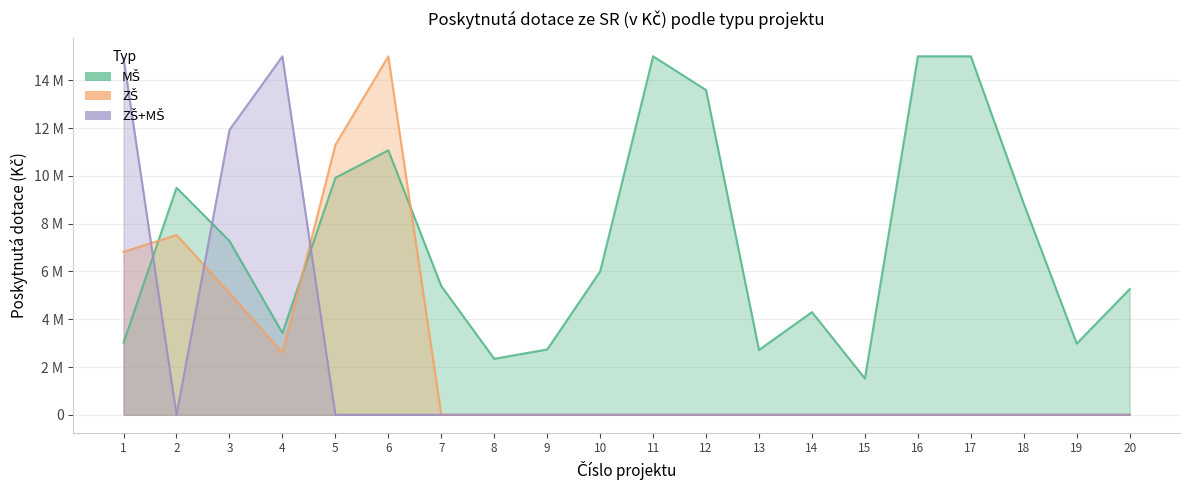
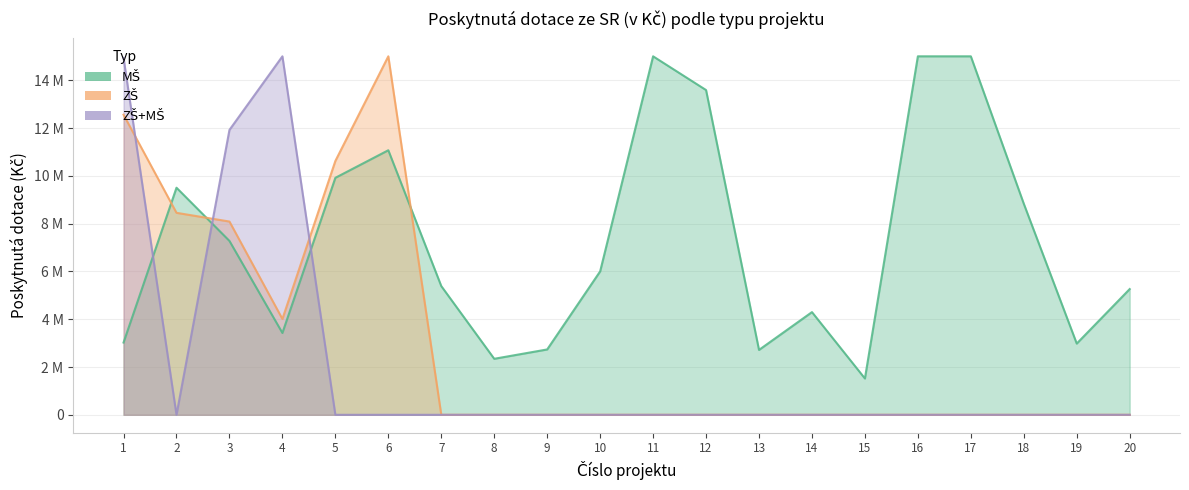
ZŠ, 1: 6800000 -> 12600000
ZŠ, 2: 7500000 -> 8500000
ZŠ, 3: 5100000 -> 8100000
ZŠ, 4: 2600000 -> 4000000
ZŠ, 5: 11300000 -> 10600000
